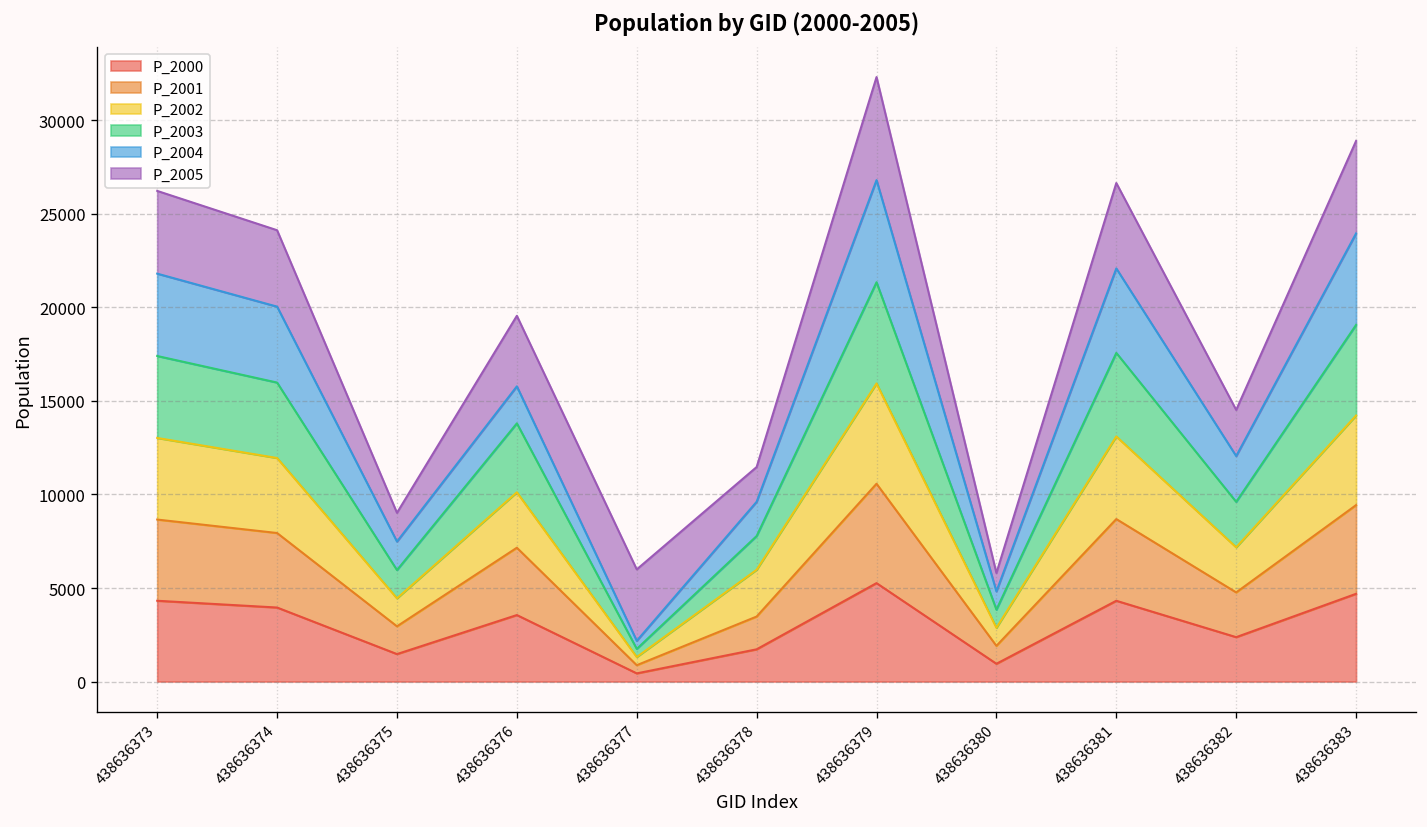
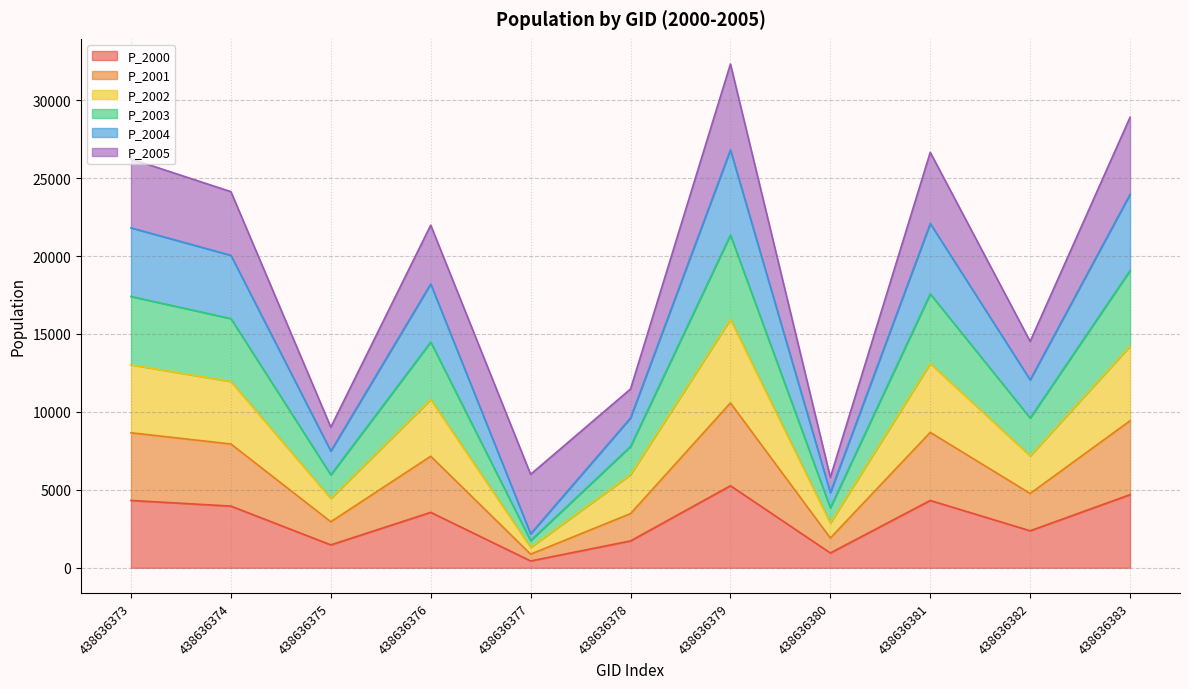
P_2002, 438636376: 3000 -> 3600
P_2004, 438636376: 2000 -> 3700
